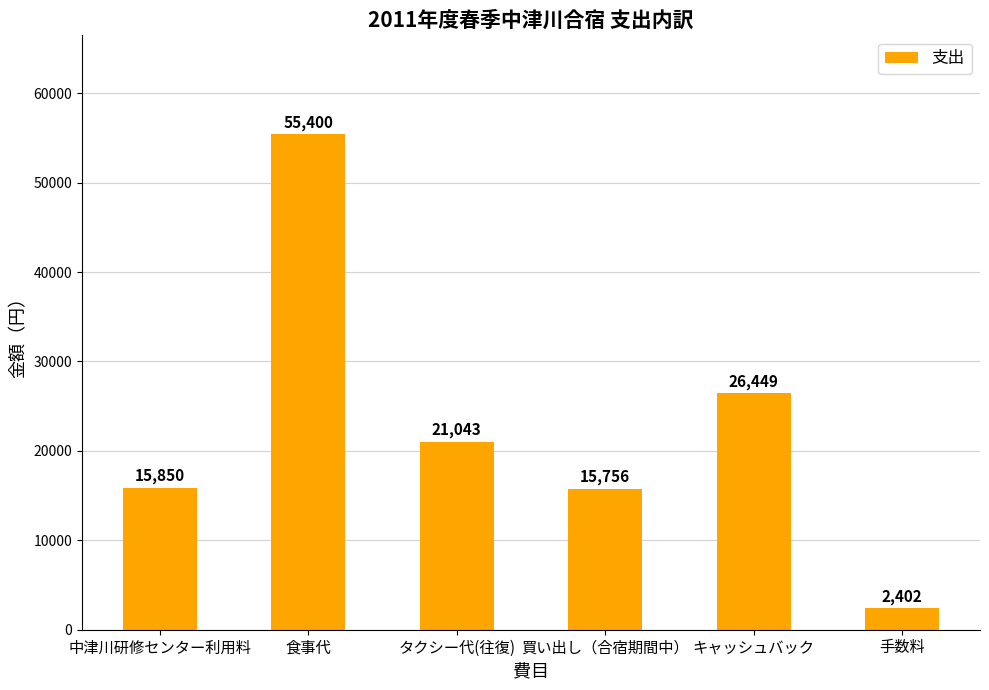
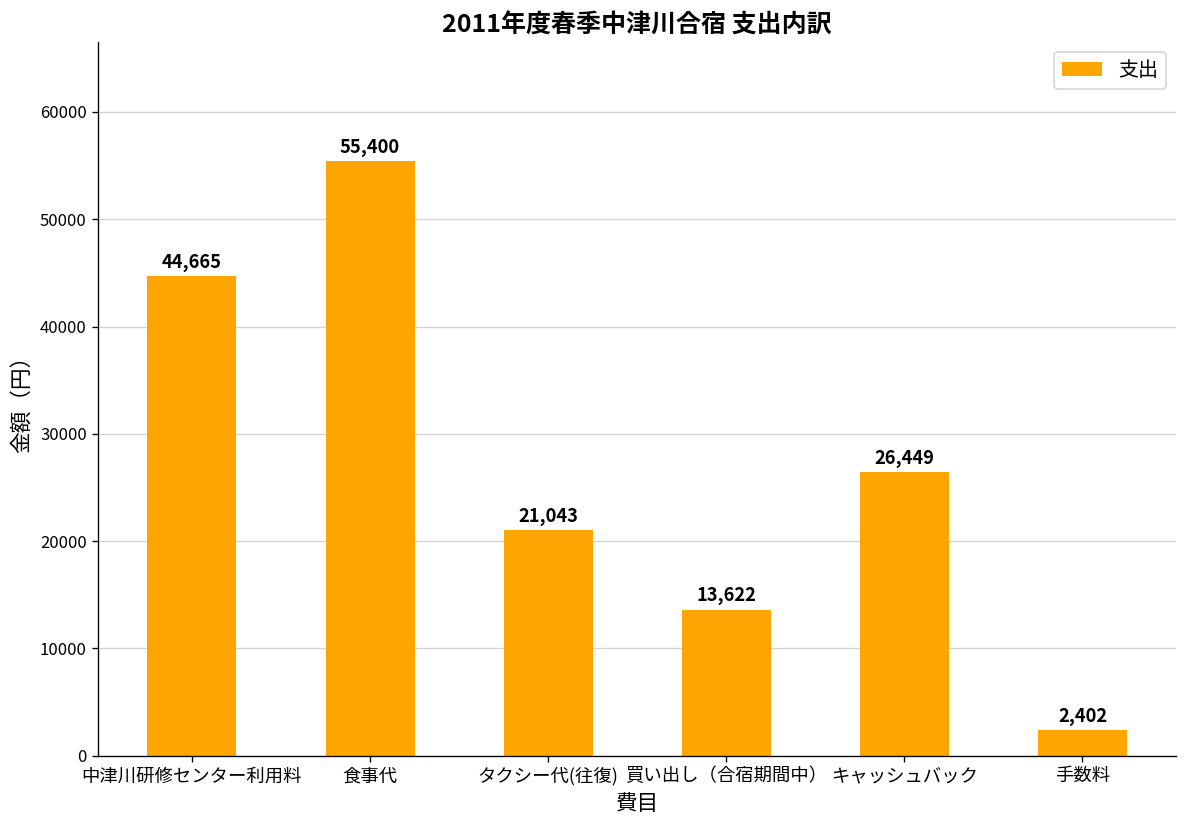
中津川研修センター利用料: 15,850 -> 44,665
買い出し（合宿期間中）: 15,756 -> 13,622
